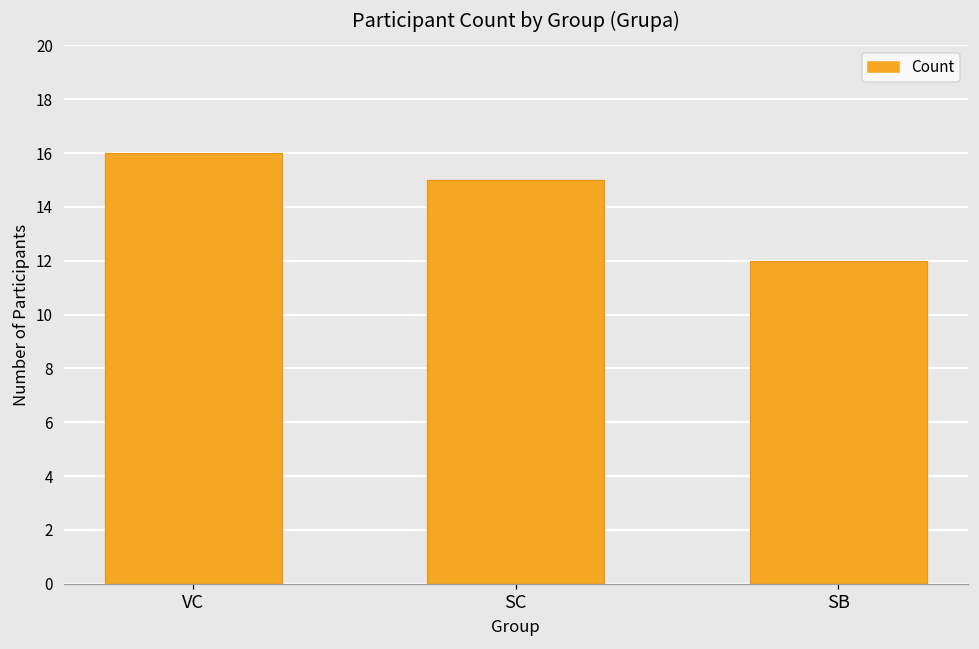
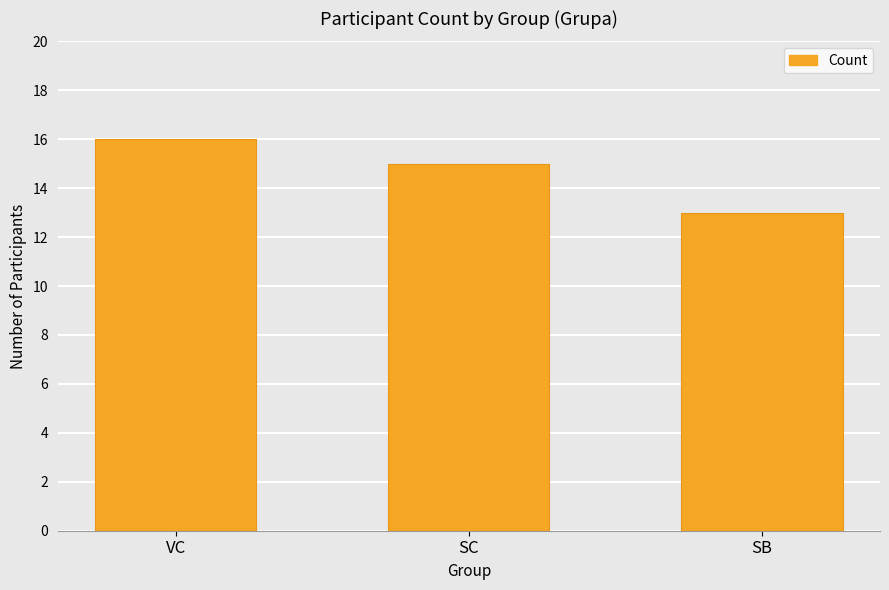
SB: 12 -> 13
